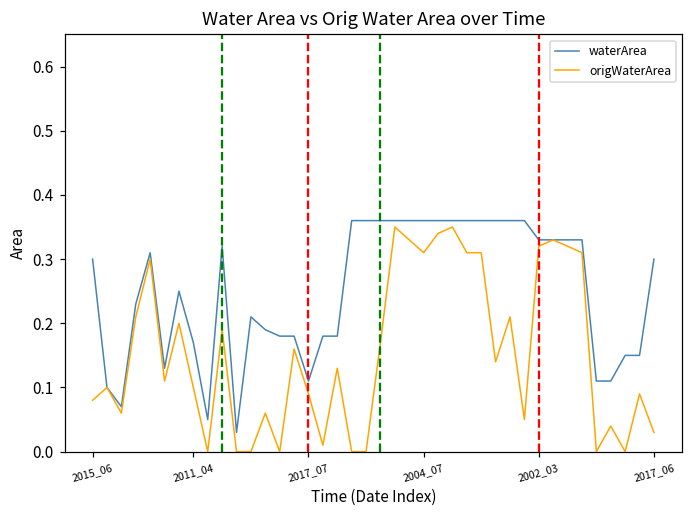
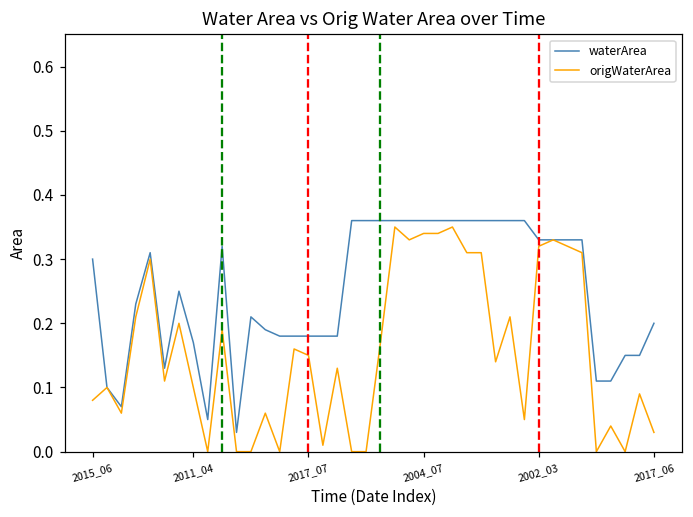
waterArea, 2017_07: 0.11 -> 0.18
origWaterArea, 2017_07: 0.09 -> 0.15
origWaterArea, 2004_07: 0.31 -> 0.34
waterArea, 2017_06: 0.3 -> 0.2
